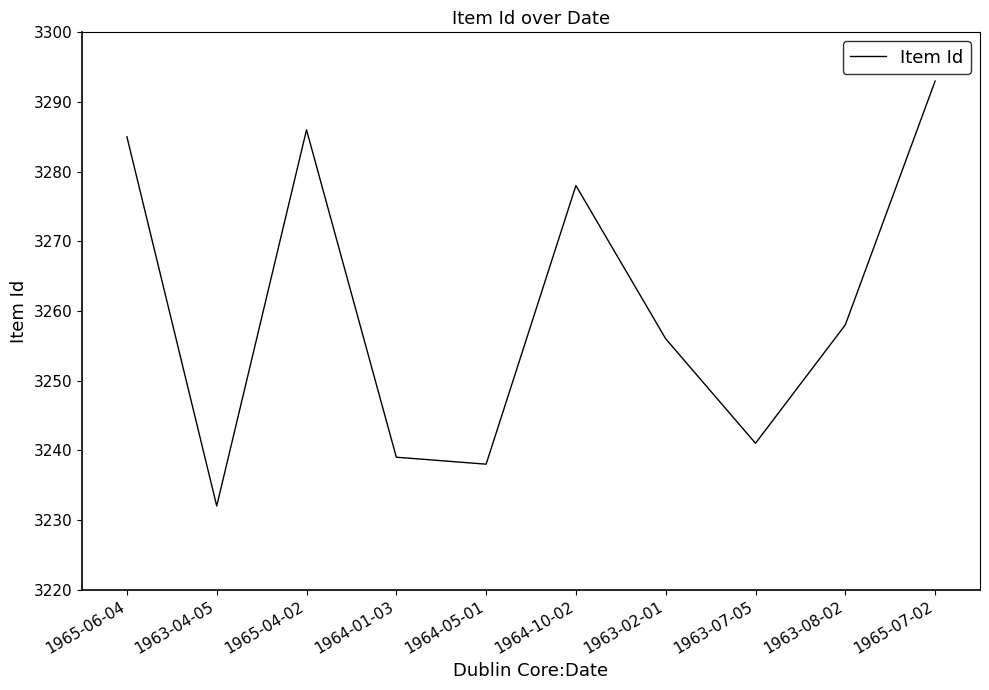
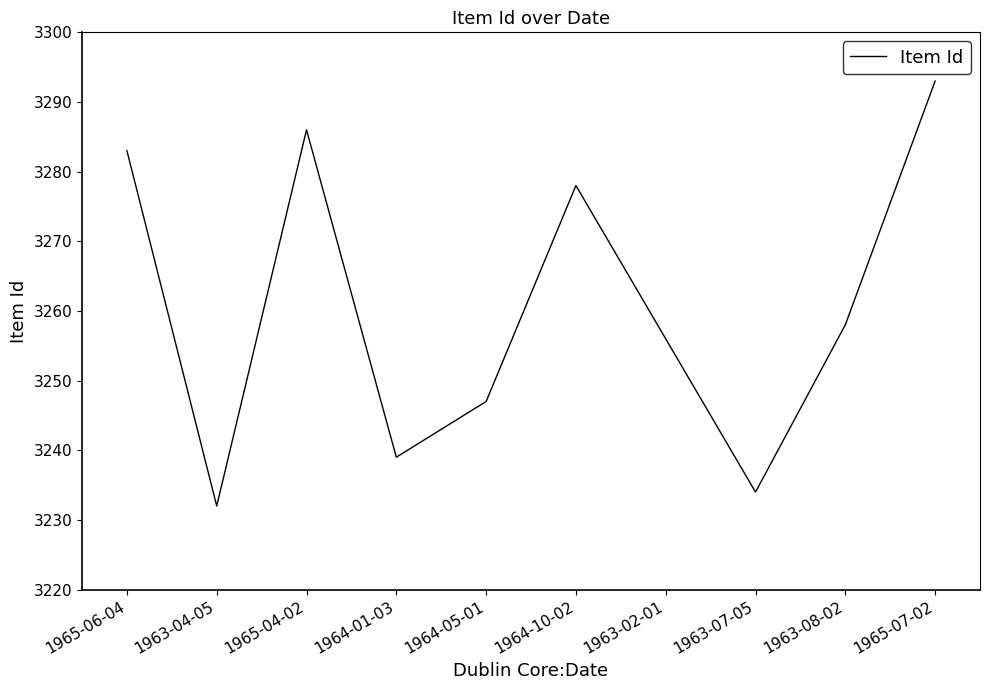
1965-06-04: 3285 -> 3283
1964-05-01: 3238 -> 3247
1963-07-05: 3241 -> 3234
